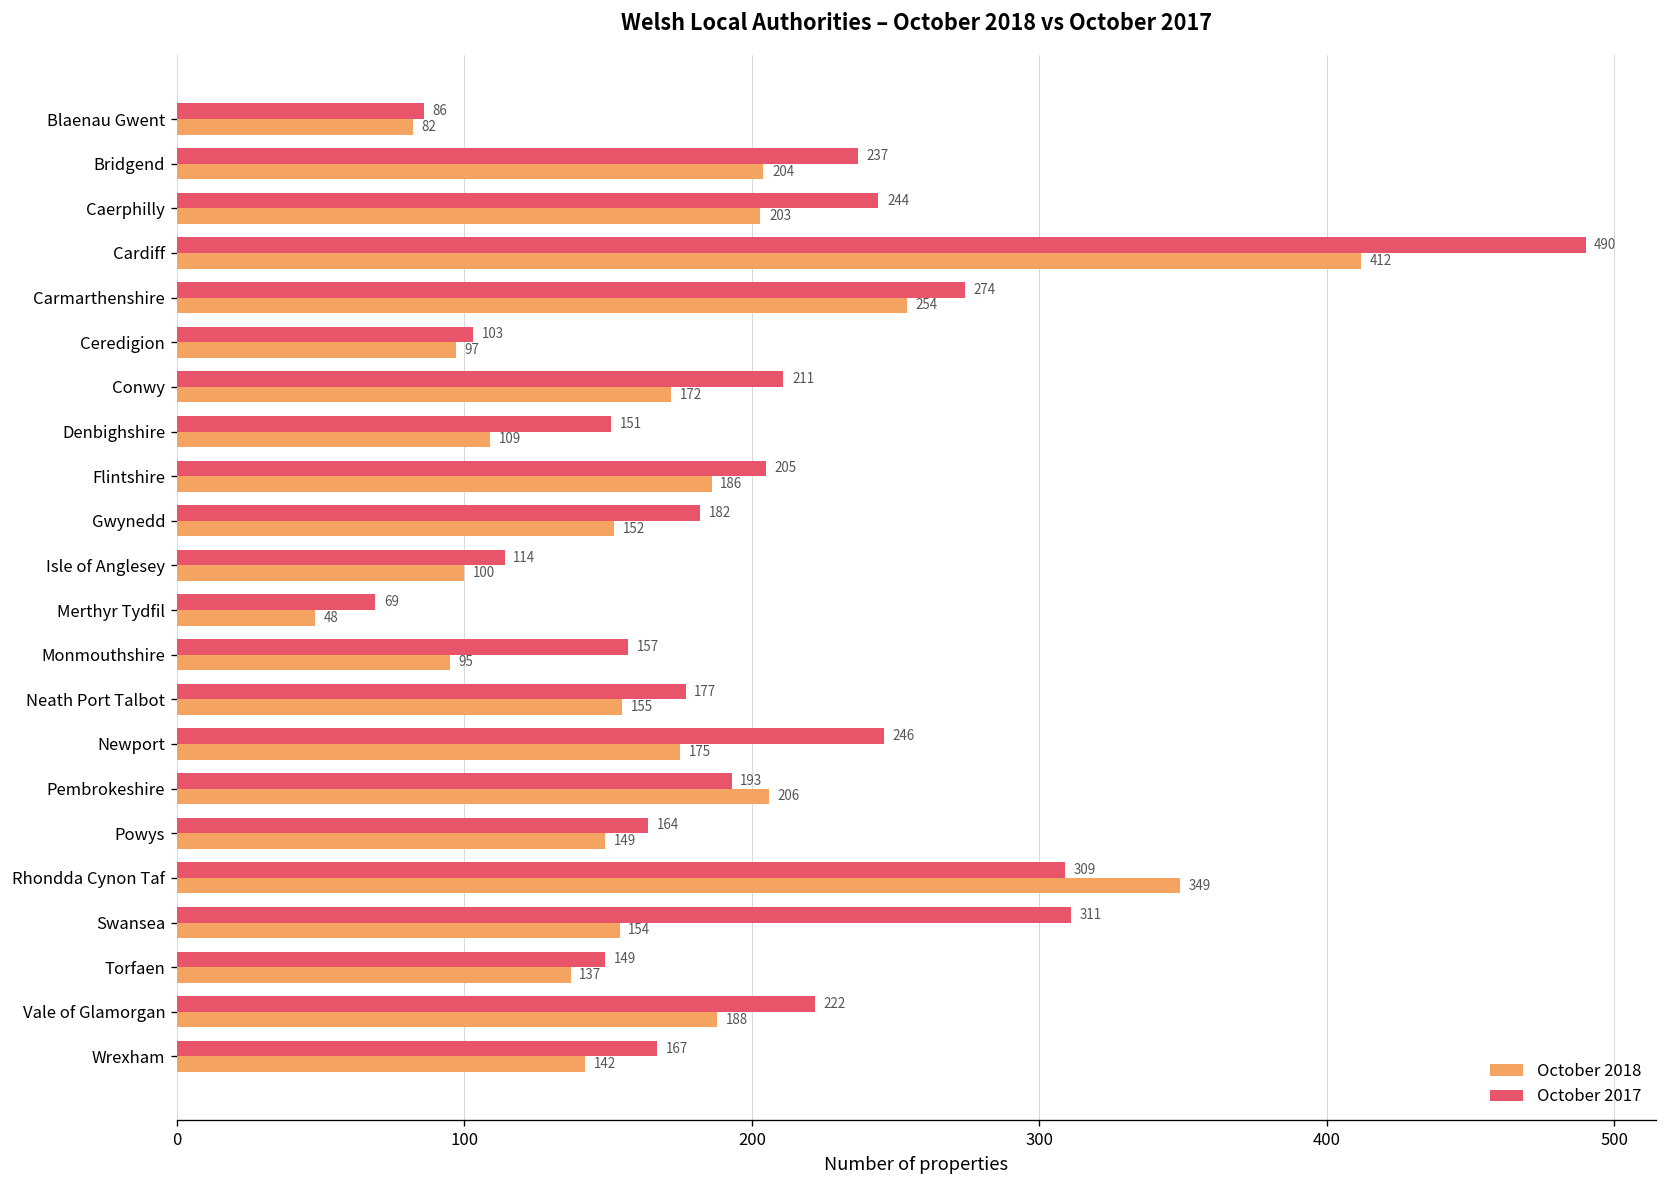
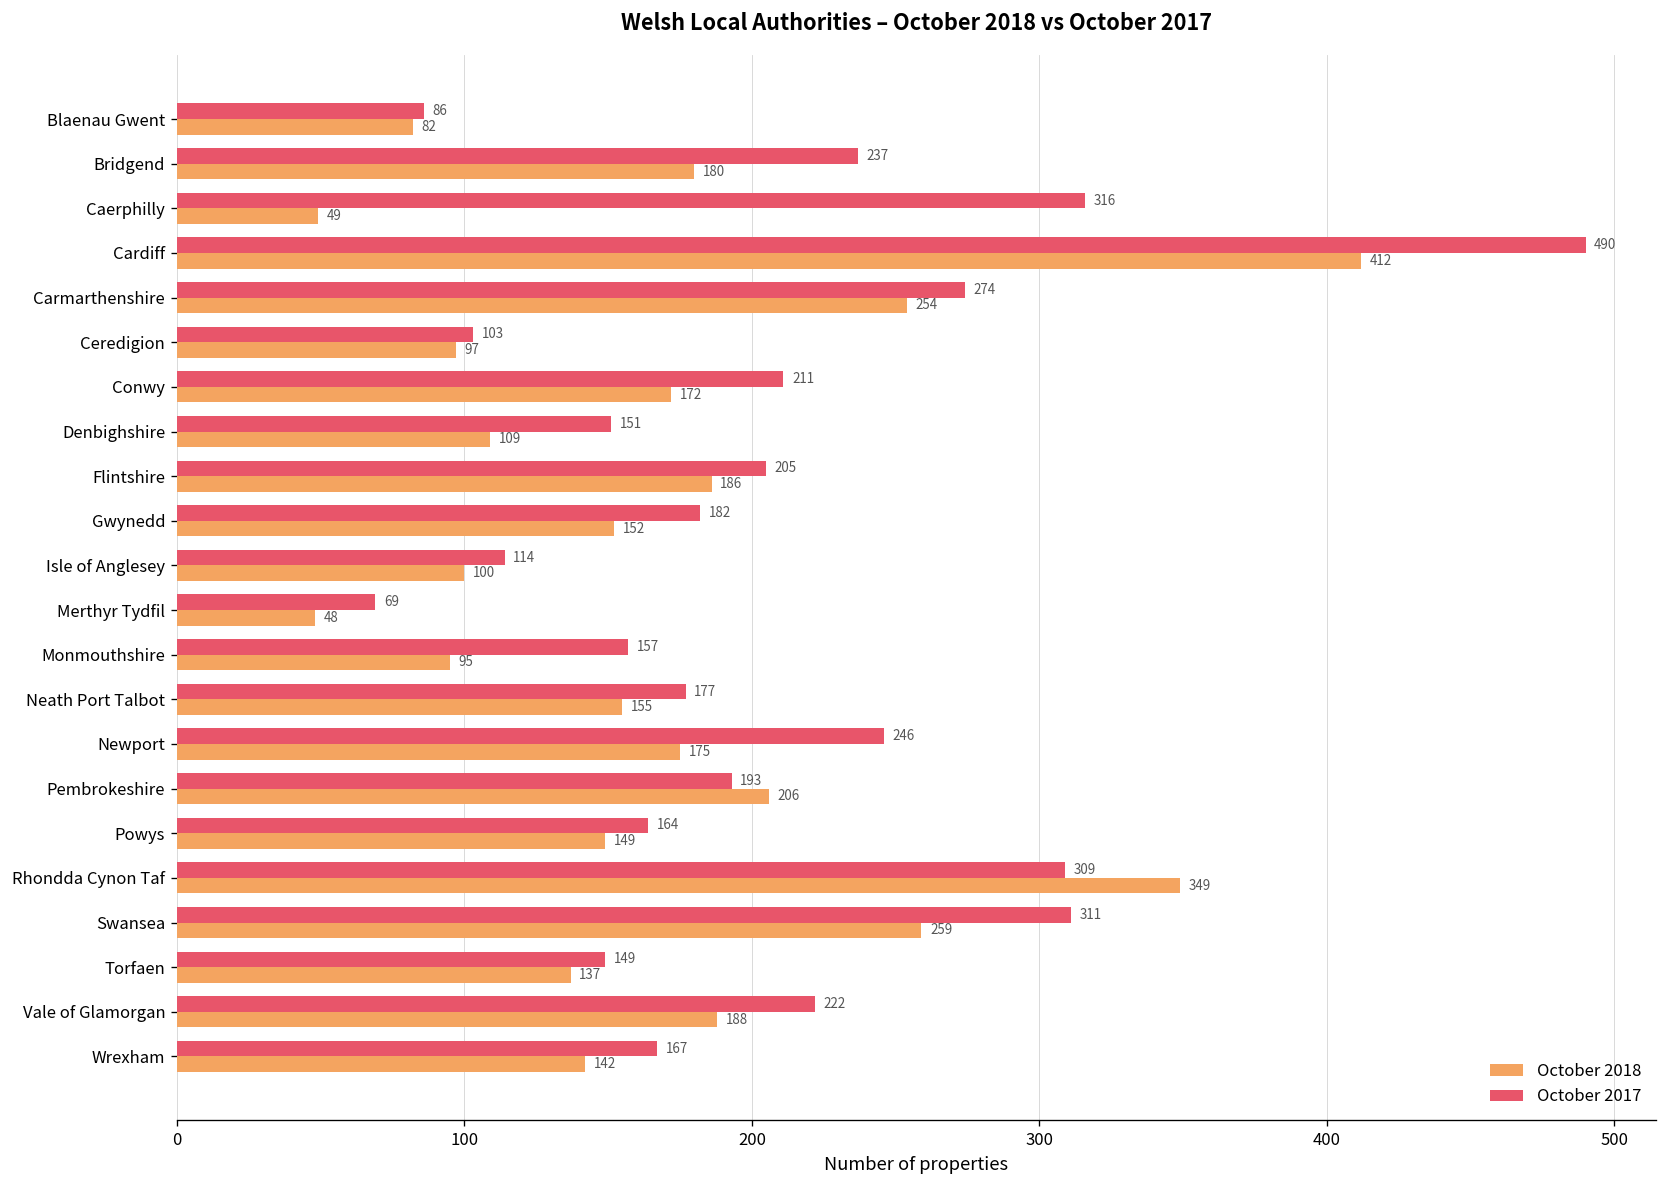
October 2018, Bridgend: 204 -> 180
October 2017, Caerphilly: 244 -> 316
October 2018, Caerphilly: 203 -> 49
October 2018, Swansea: 154 -> 259
